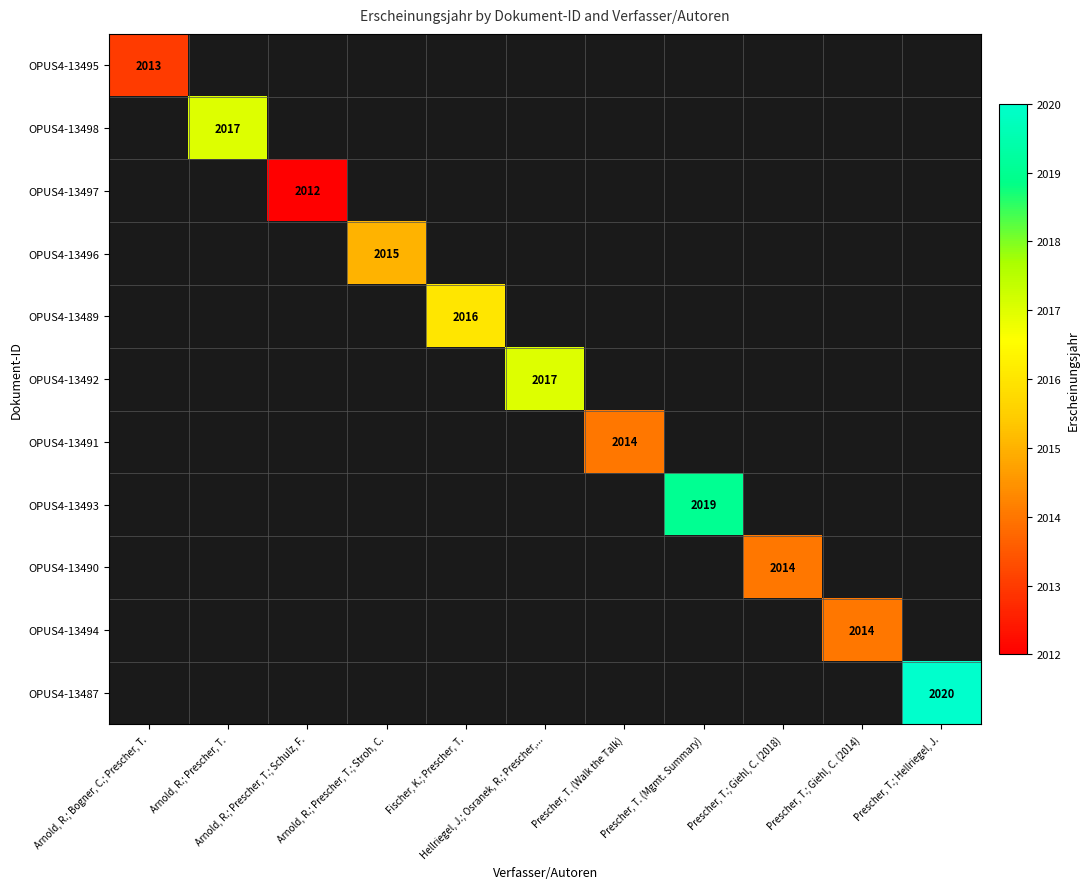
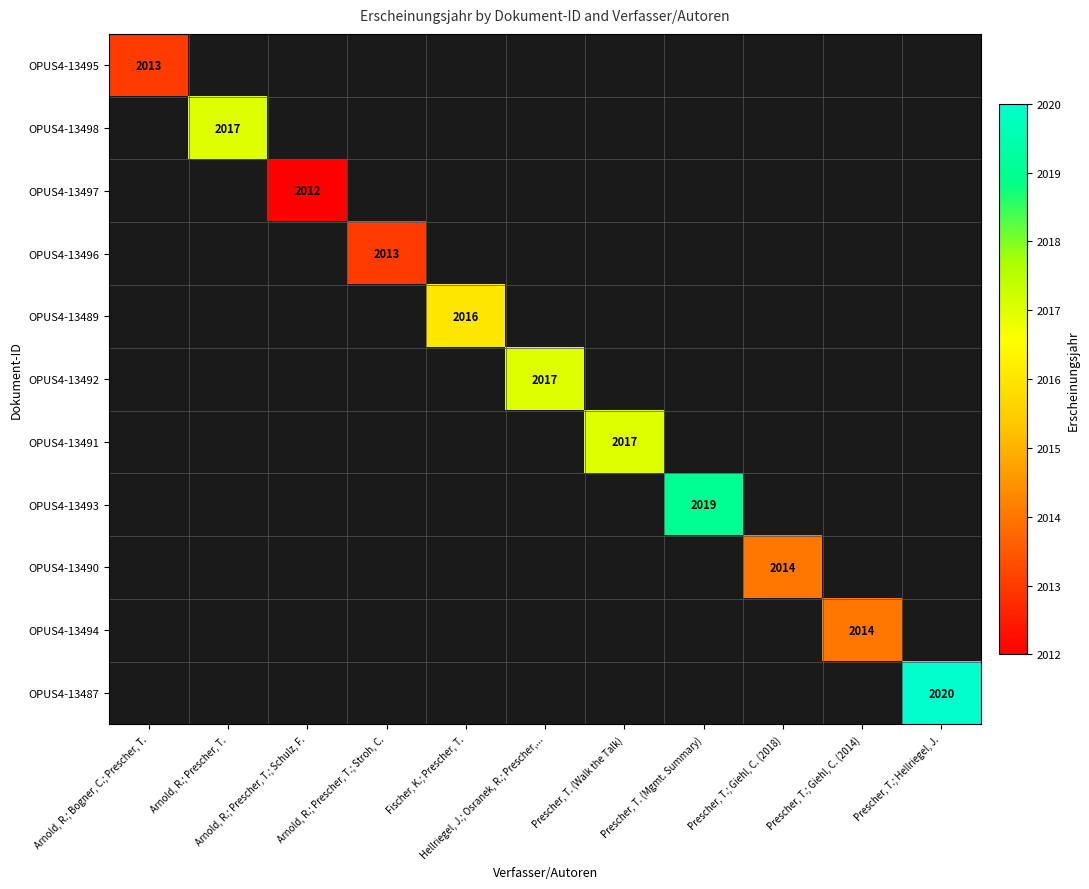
OPUS4-13496, Arnold, R.; Prescher, T.; Stroh, C.: 2015 -> 2013
OPUS4-13491, Prescher, T. (Walk the Talk): 2014 -> 2017
